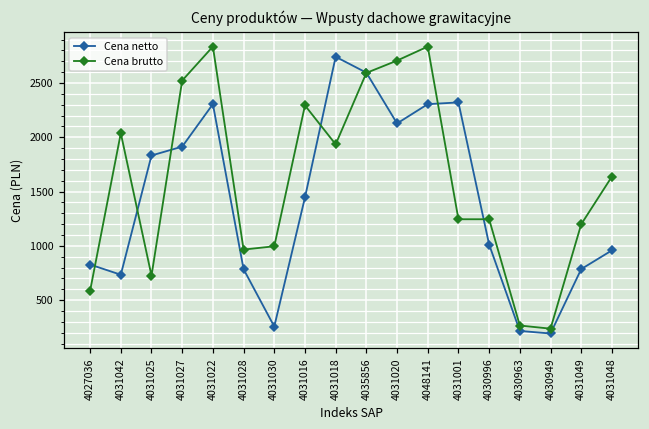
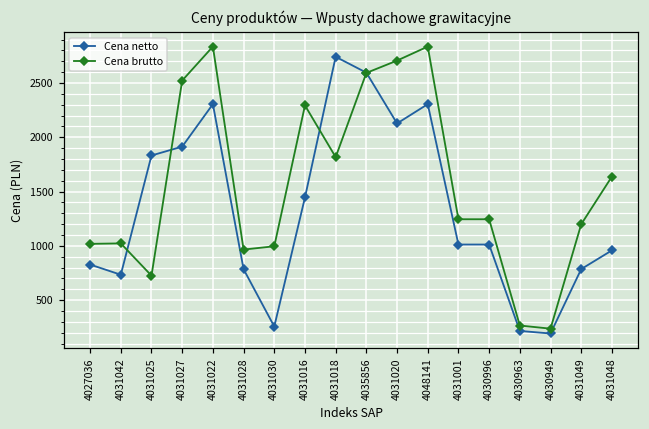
Cena brutto, 4027036: 600 -> 1000
Cena brutto, 4031042: 2000 -> 1000
Cena brutto, 4031018: 1900 -> 1800
Cena netto, 4031001: 2300 -> 1000
